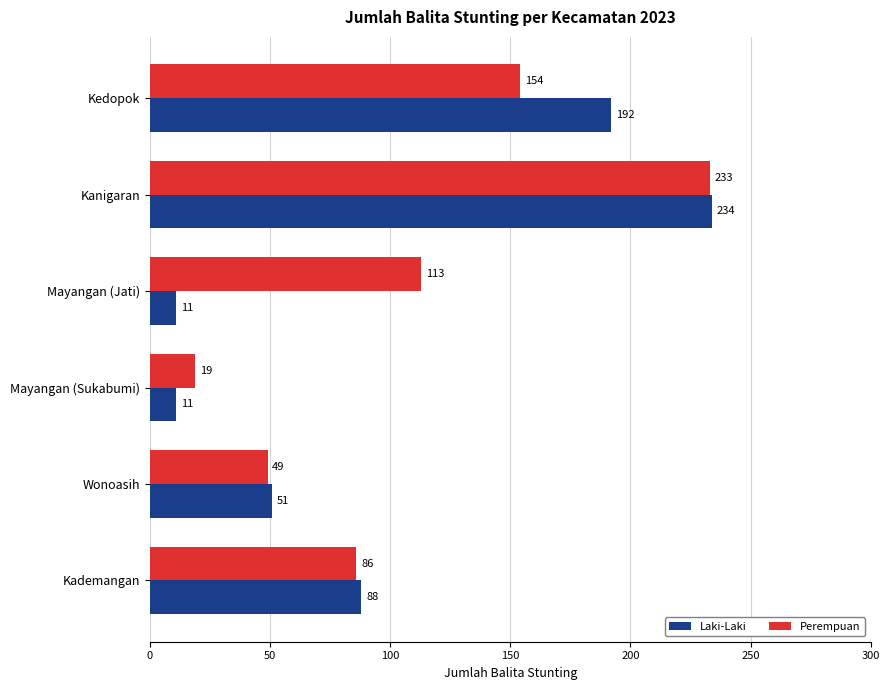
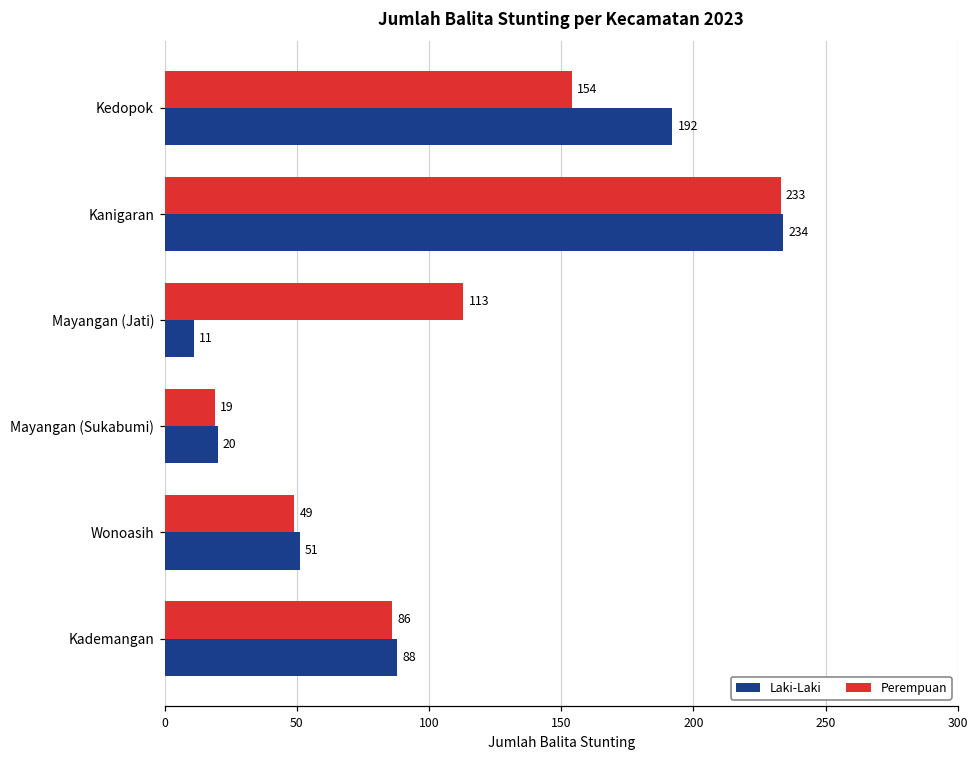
Laki-Laki, Mayangan (Sukabumi): 11 -> 20
